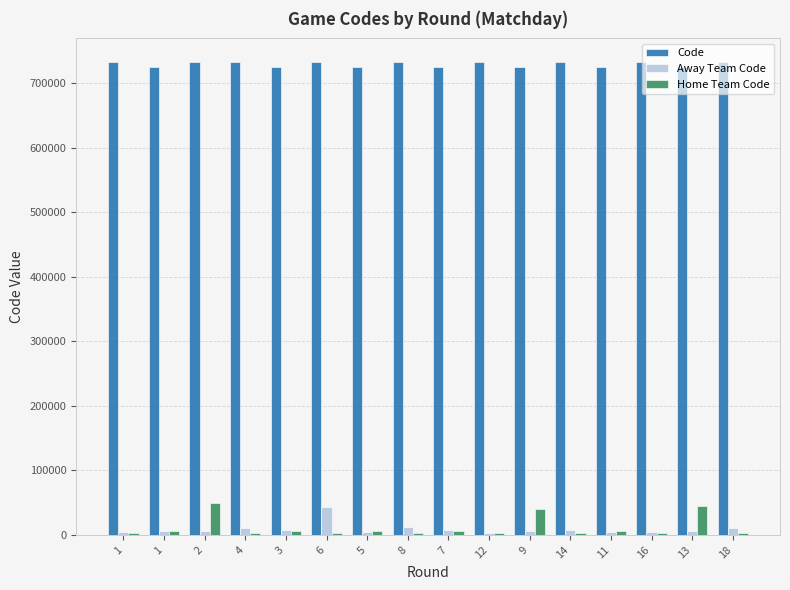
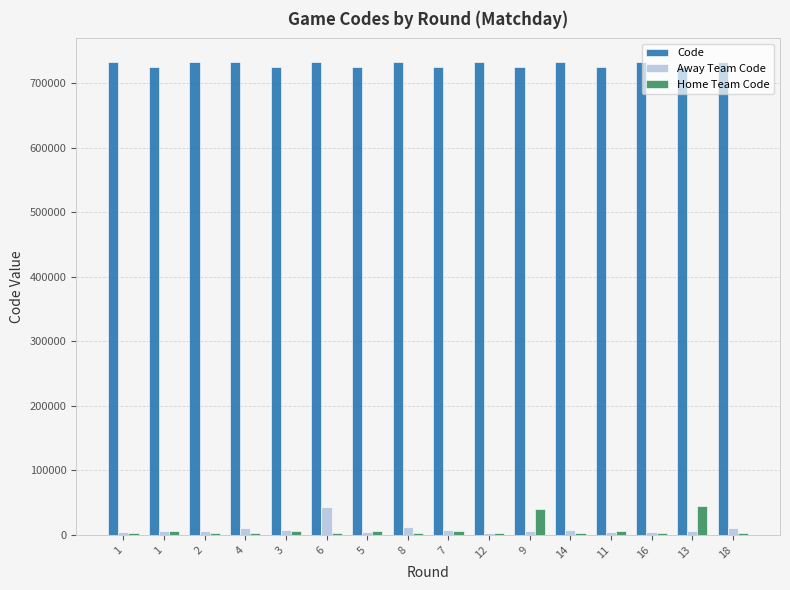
Home Team Code, 2: 50000 -> 0
